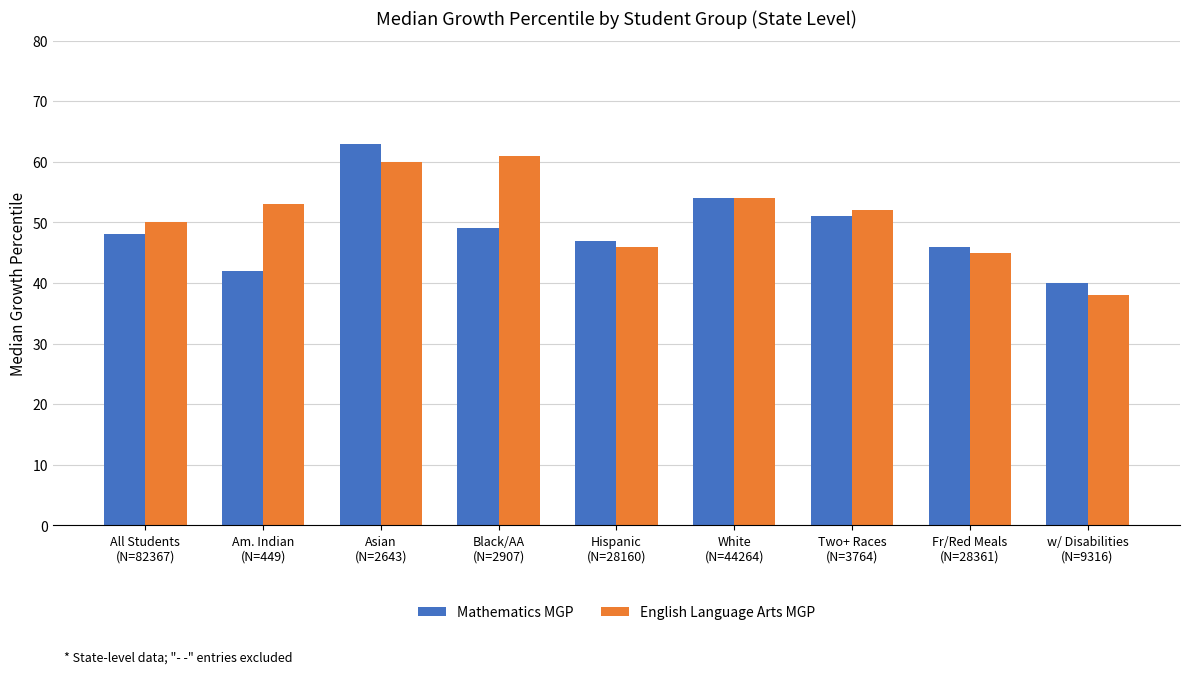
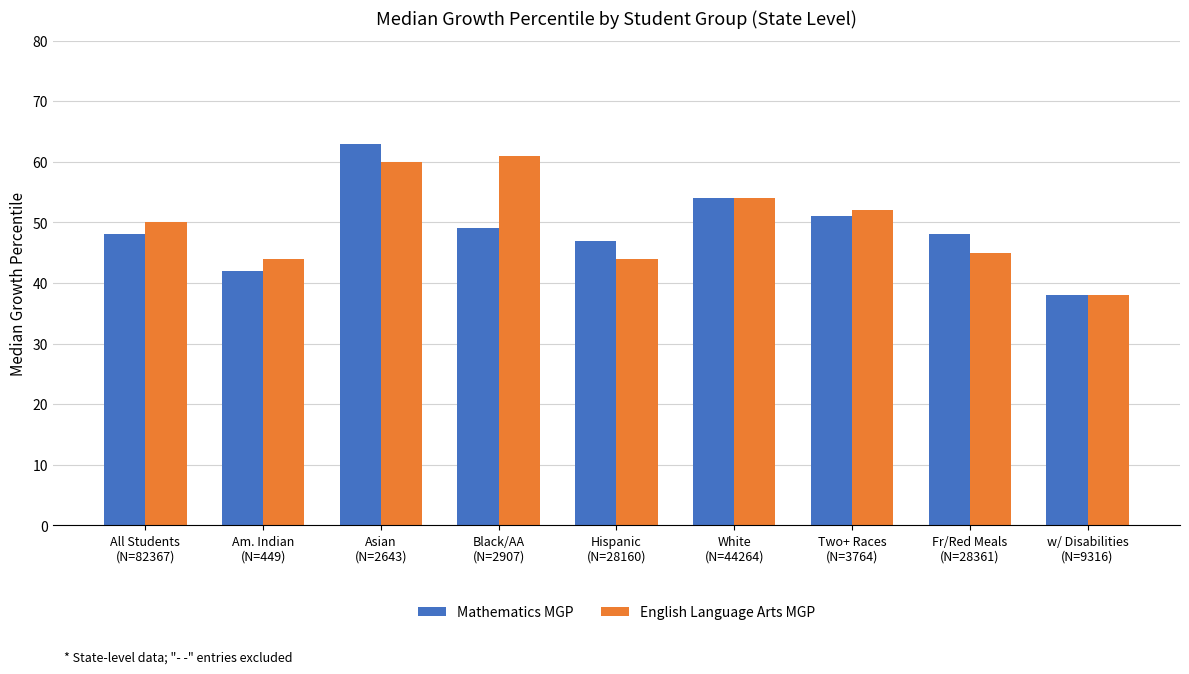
English Language Arts MGP, Am. Indian (N=449): 53 -> 44
English Language Arts MGP, Hispanic (N=28160): 46 -> 44
Mathematics MGP, Fr/Red Meals (N=28361): 46 -> 48
Mathematics MGP, w/ Disabilities (N=9316): 40 -> 38
